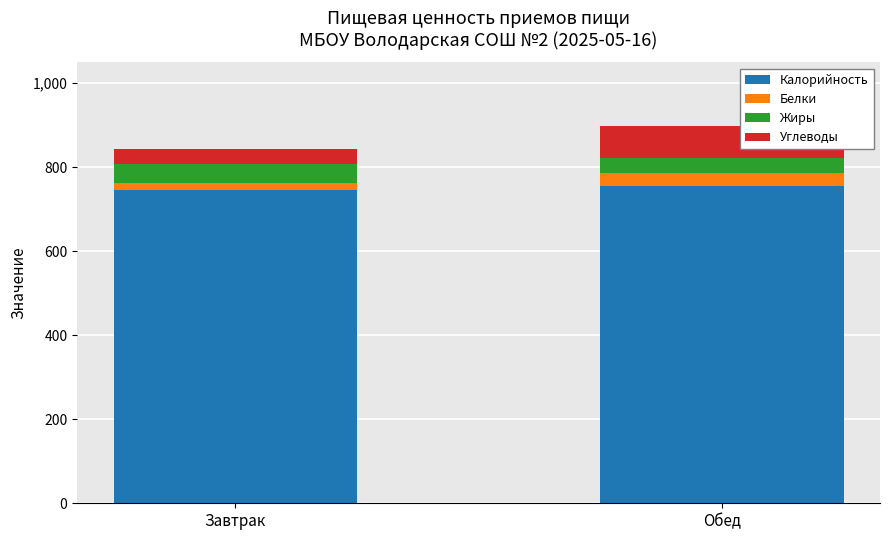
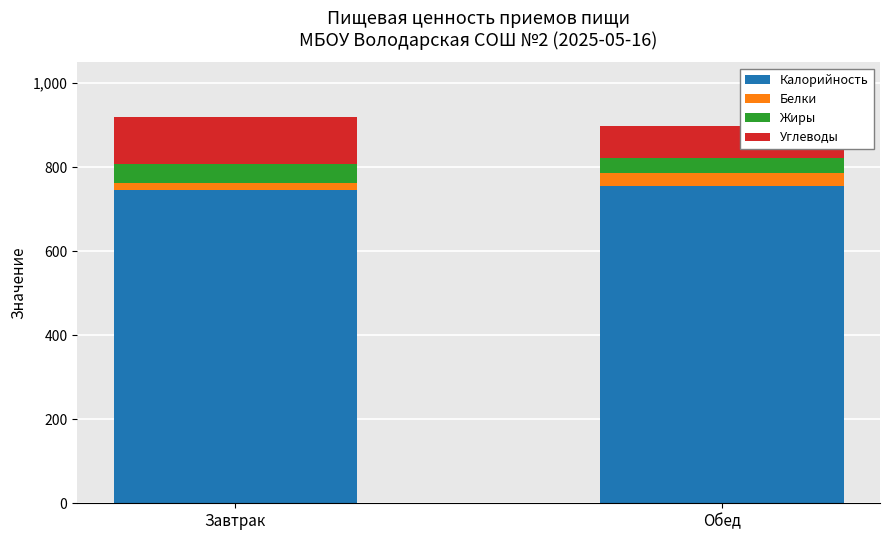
Углеводы, Завтрак: 30 -> 110
